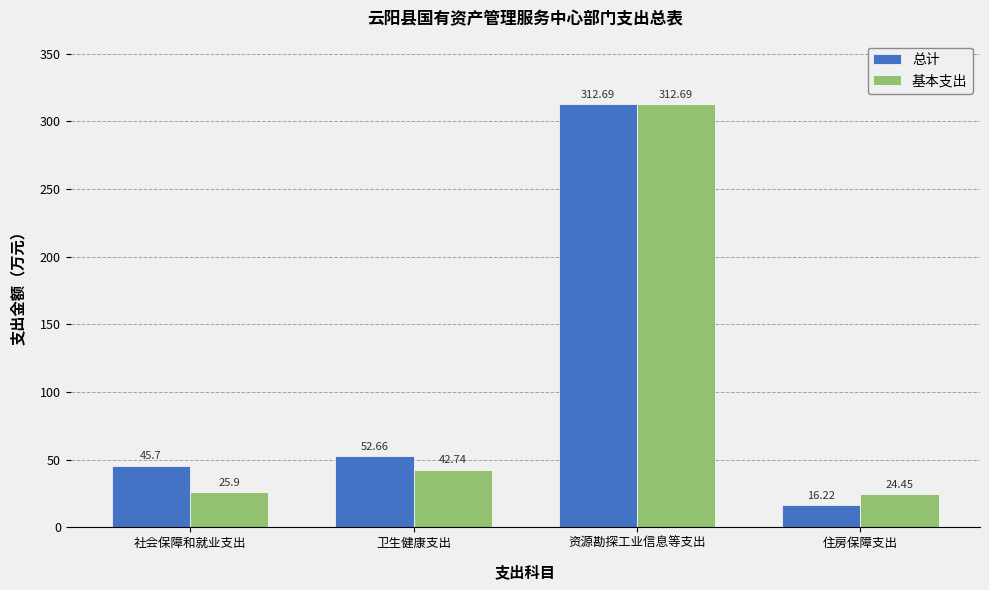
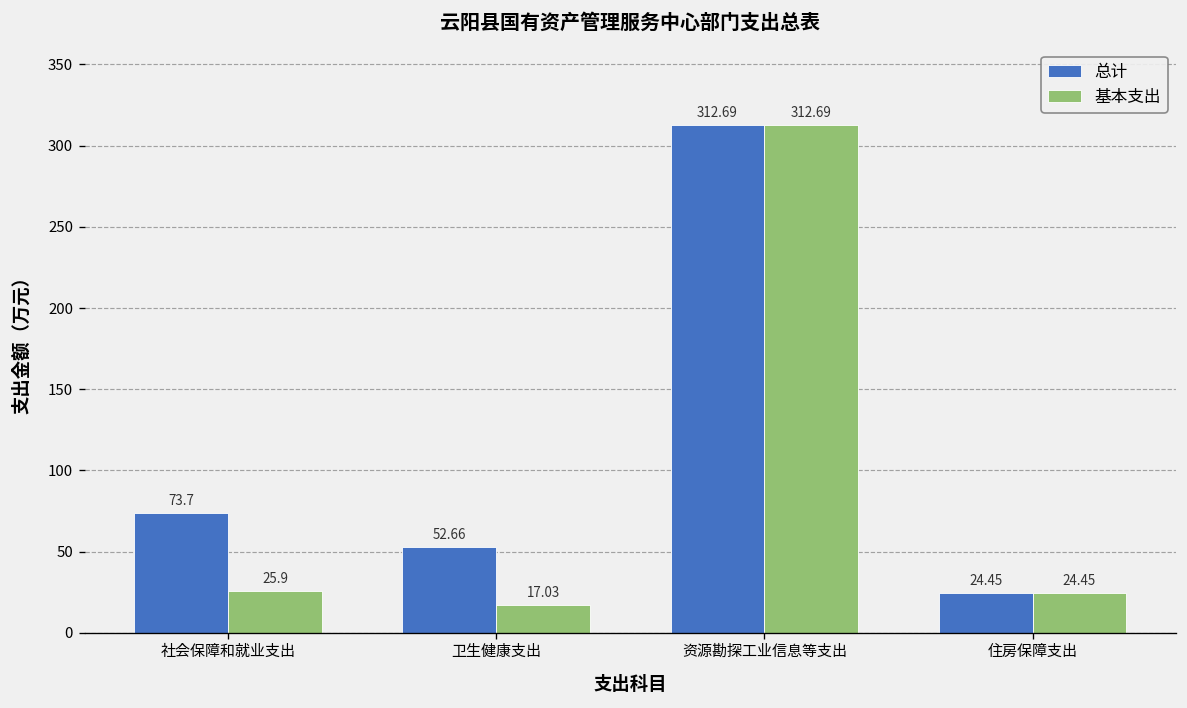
总计, 社会保障和就业支出: 45.7 -> 73.7
基本支出, 卫生健康支出: 42.74 -> 17.03
总计, 住房保障支出: 16.22 -> 24.45
